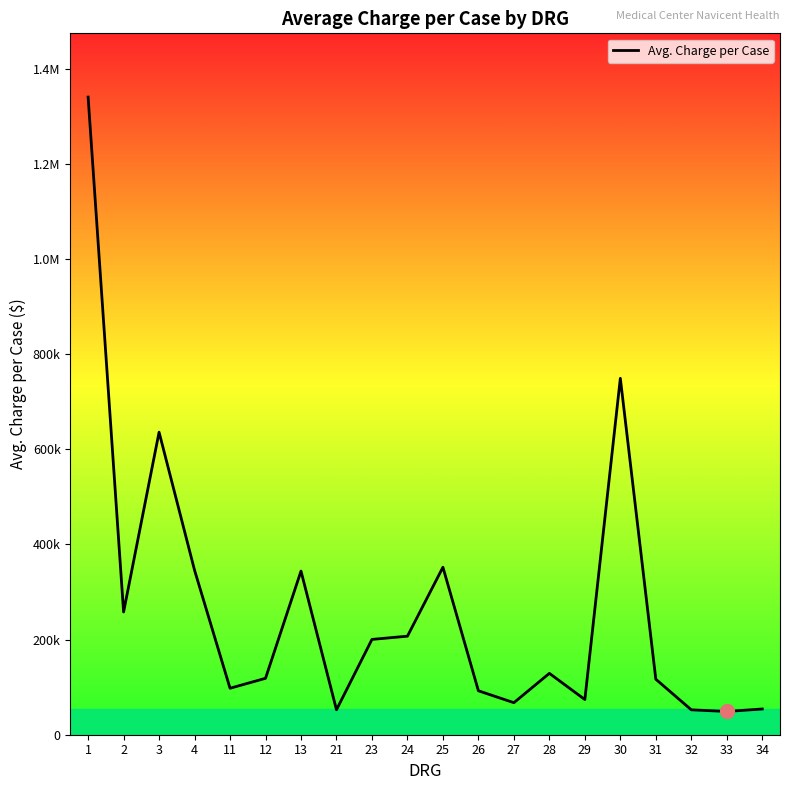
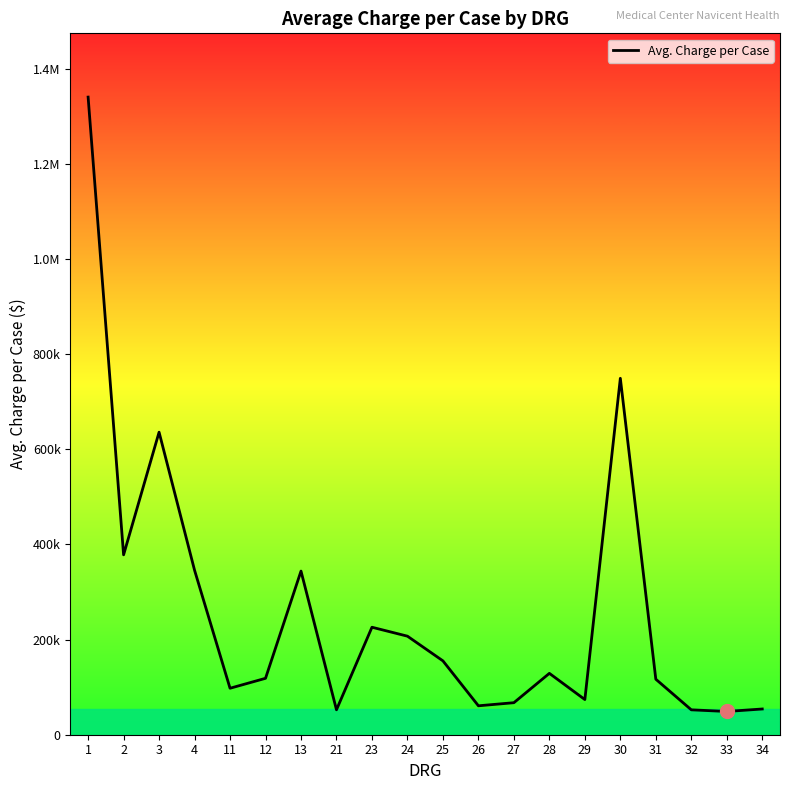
Avg. Charge per Case, 2: 260000 -> 380000
Avg. Charge per Case, 23: 200000 -> 230000
Avg. Charge per Case, 25: 350000 -> 160000
Avg. Charge per Case, 26: 90000 -> 60000
